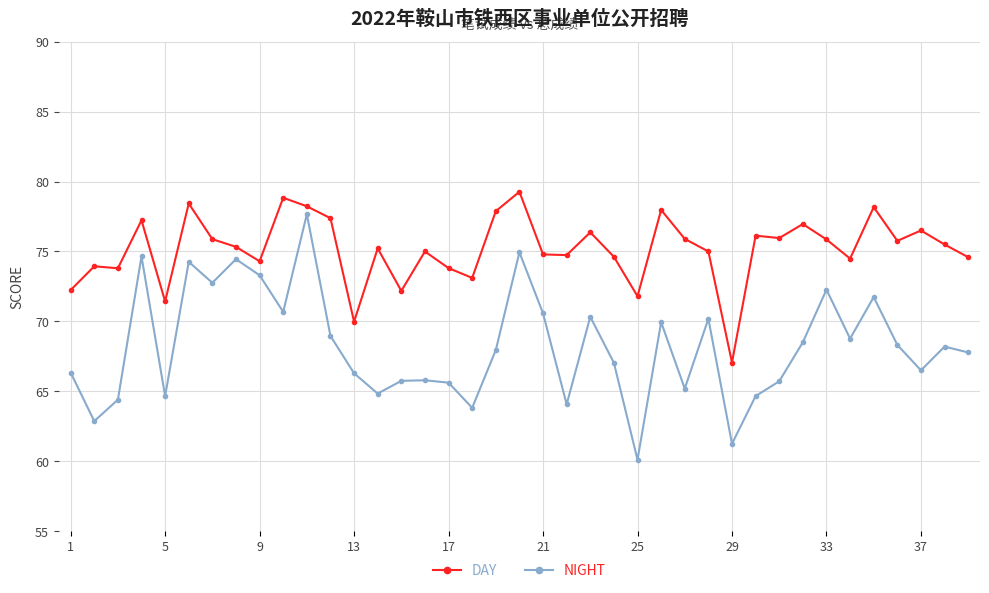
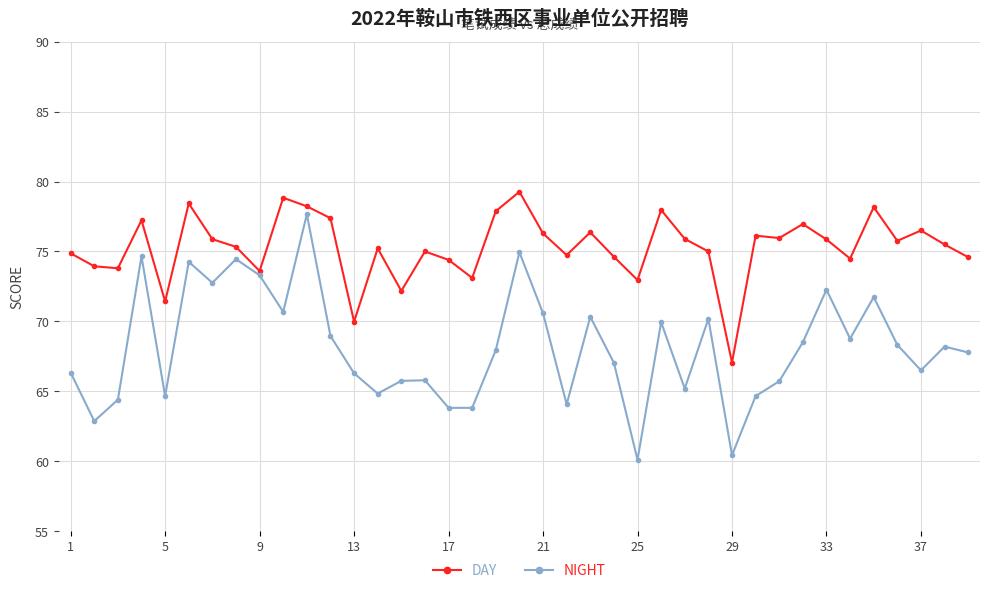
DAY, 1: 72.2 -> 74.9
DAY, 9: 74.3 -> 73.6
DAY, 17: 73.8 -> 74.4
NIGHT, 17: 65.6 -> 63.8
DAY, 21: 74.8 -> 76.3
DAY, 25: 71.8 -> 73.0
NIGHT, 29: 61.3 -> 60.4
